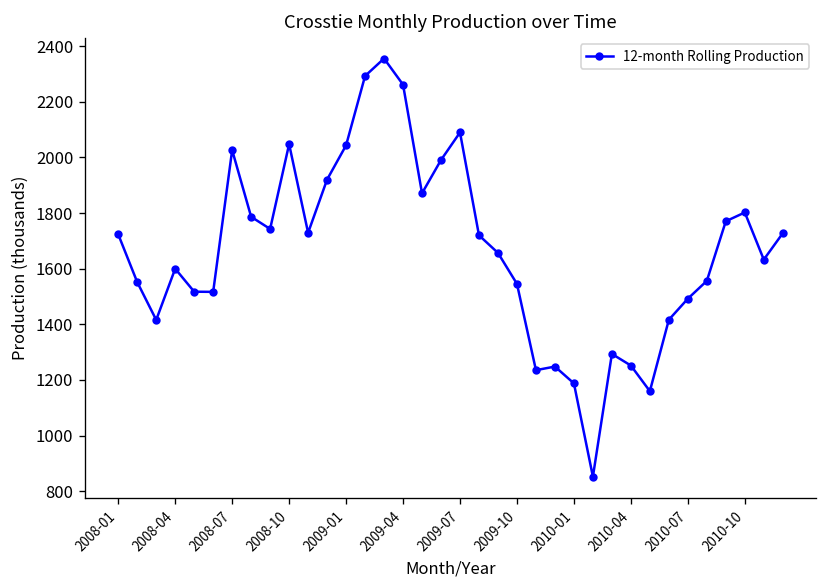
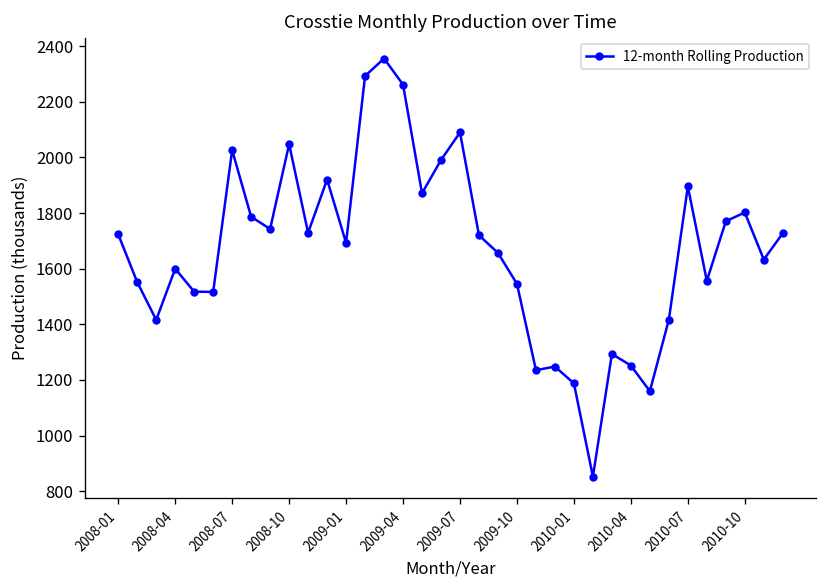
2009-01: 2040 -> 1690
2010-07: 1490 -> 1900
